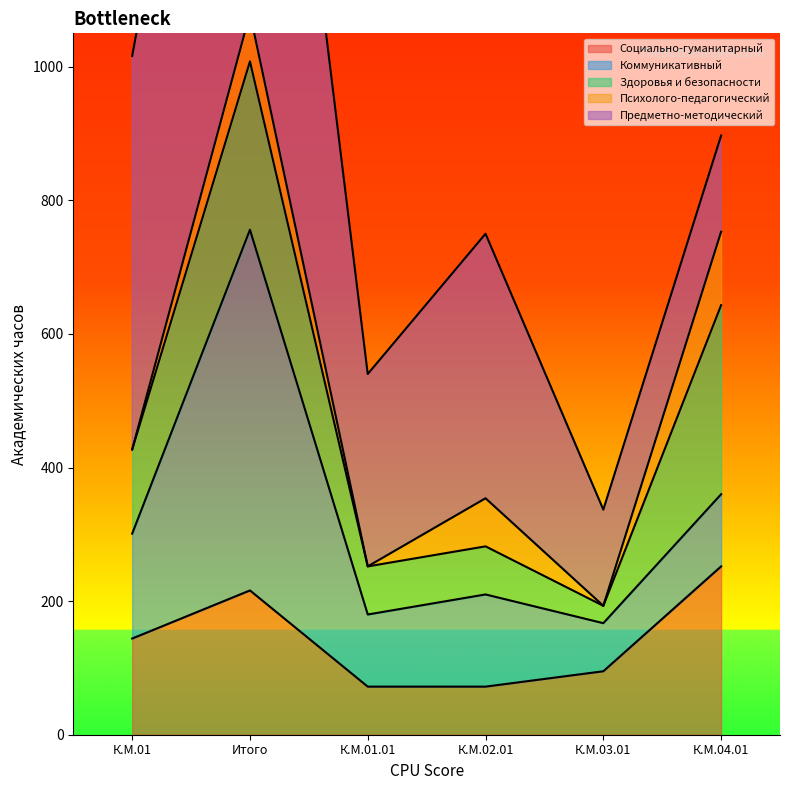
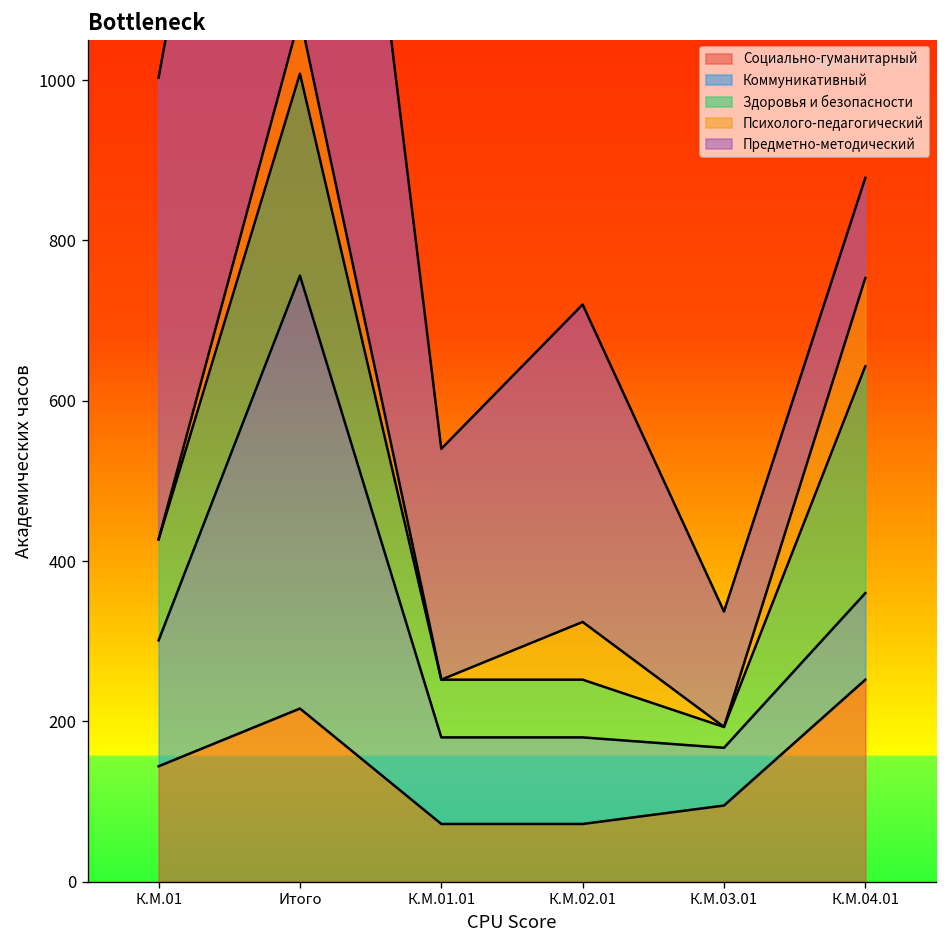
Предметно-методический, К.М.01: 590 -> 580
Коммуникативный, К.М.02.01: 140 -> 110
Предметно-методический, К.М.04.01: 140 -> 130
